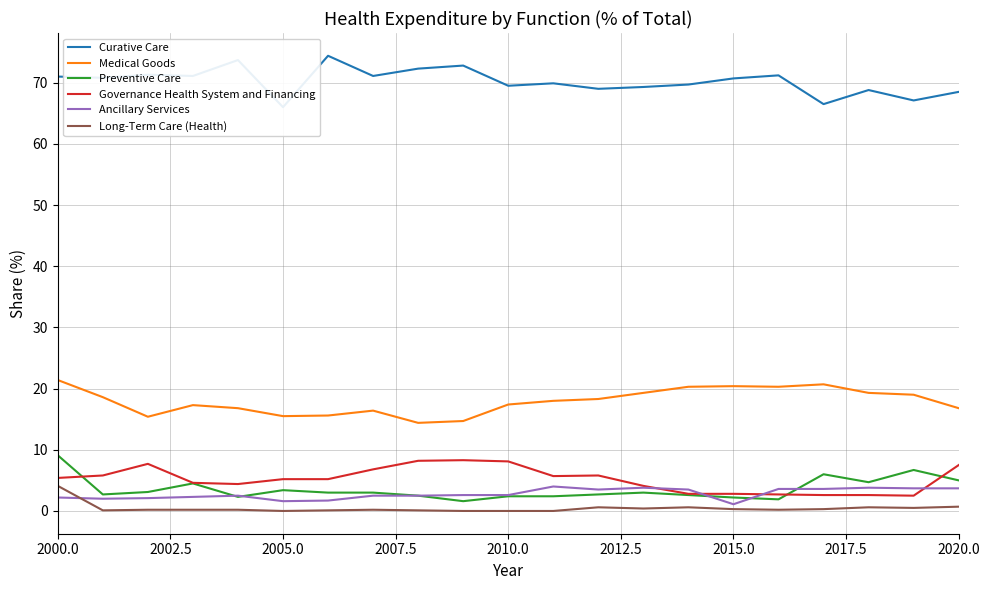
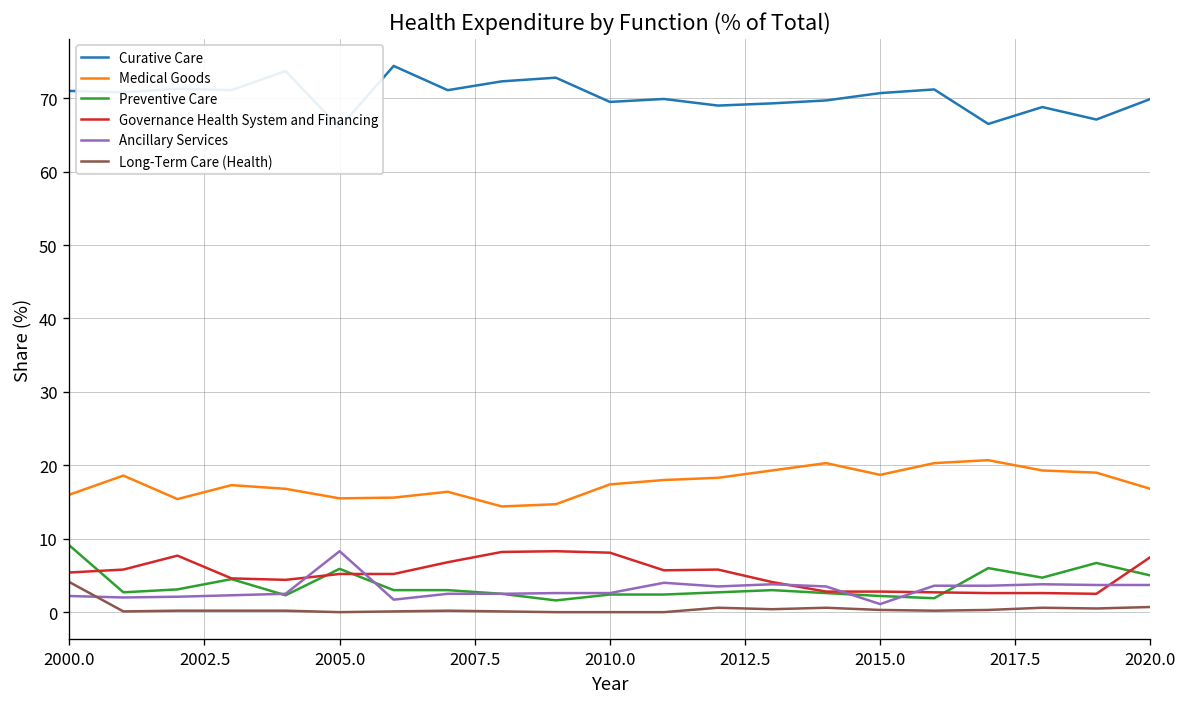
Medical Goods, 2000.0: 21 -> 16
Preventive Care, 2005.0: 3 -> 6
Ancillary Services, 2005.0: 2 -> 8
Medical Goods, 2015.0: 20 -> 19
Curative Care, 2020.0: 69 -> 70
